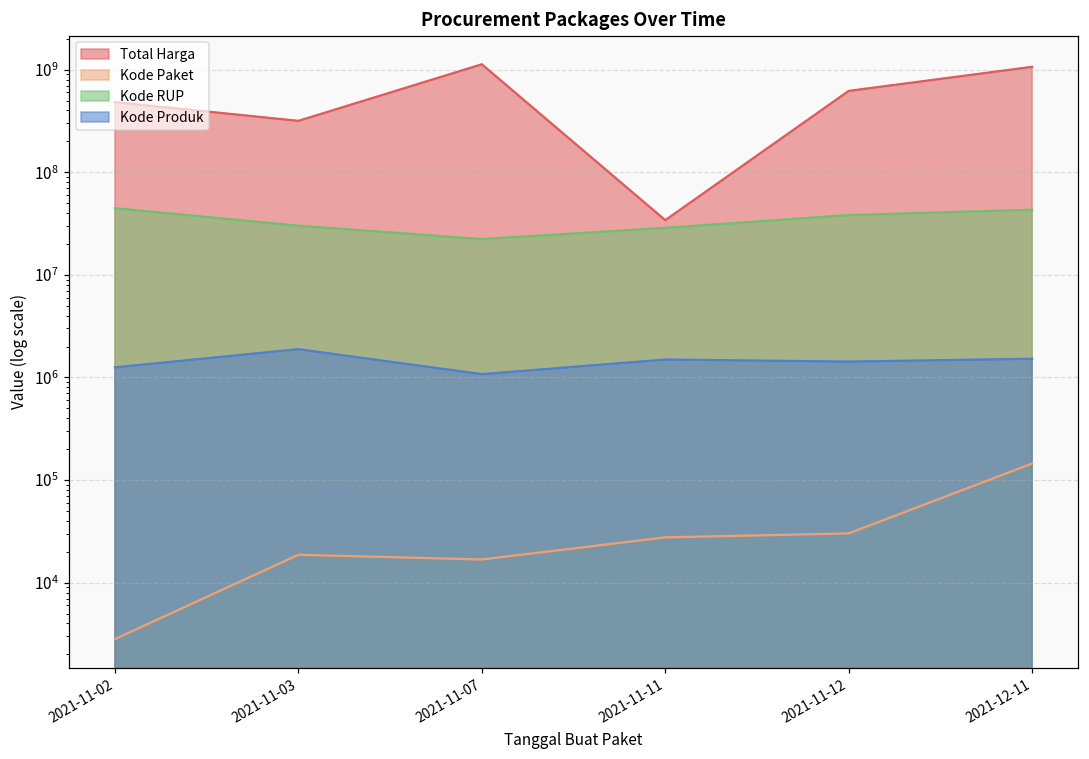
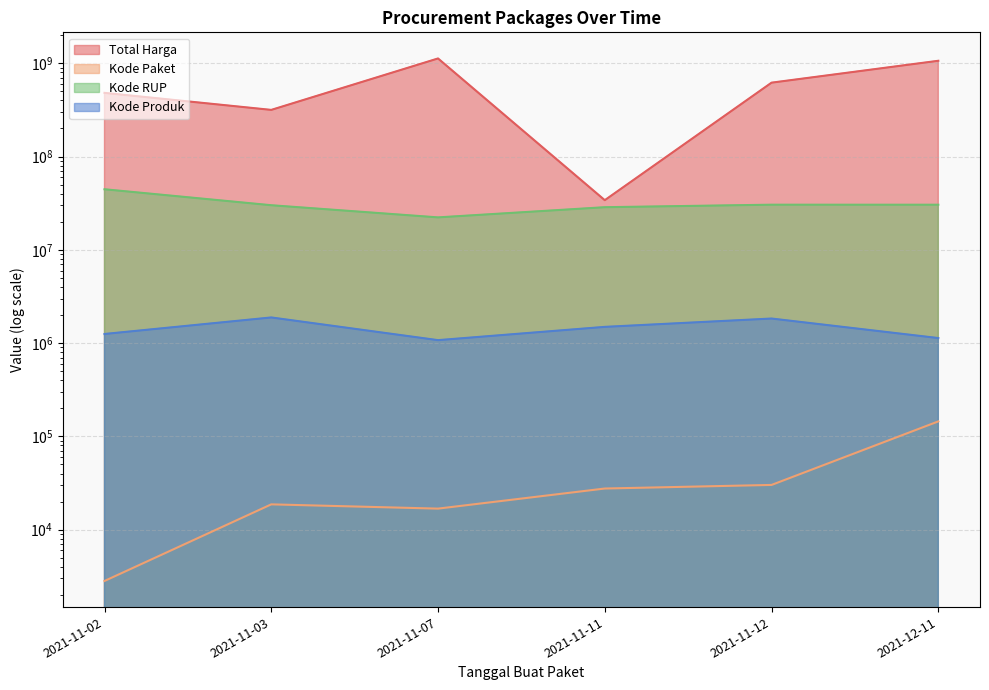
Kode RUP, 2021-11-12: 38000000 -> 30000000
Kode Produk, 2021-11-12: 1400000 -> 1800000
Kode RUP, 2021-12-11: 40000000 -> 30000000
Kode Produk, 2021-12-11: 1500000 -> 1100000
